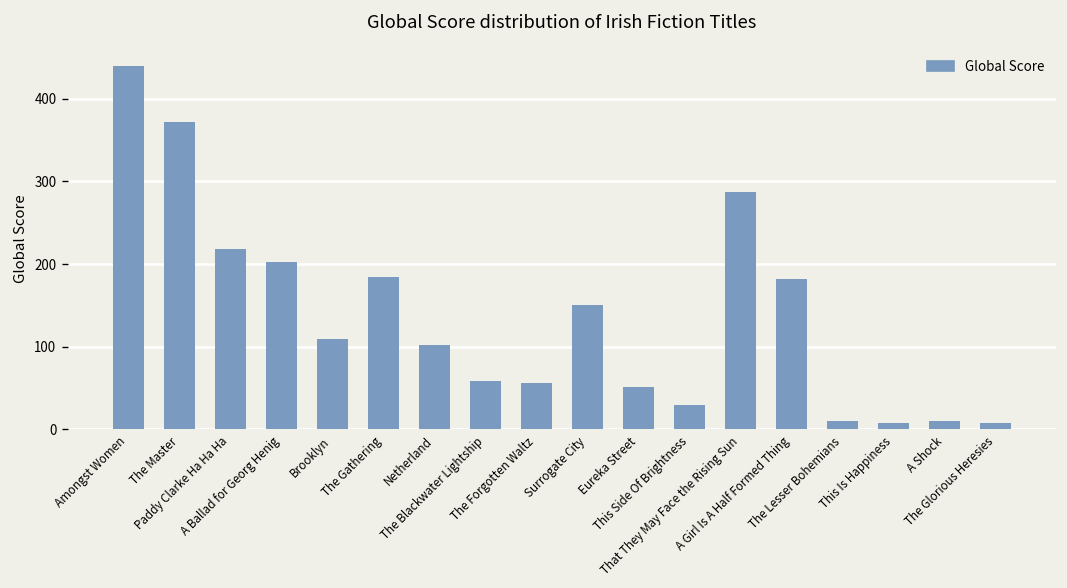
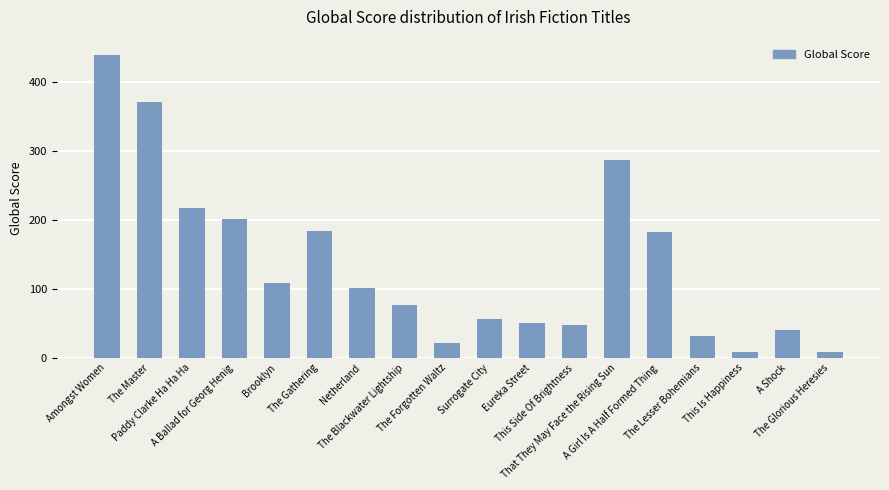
The Blackwater Lightship: 60 -> 80
The Forgotten Waltz: 60 -> 20
Surrogate City: 150 -> 60
This Side Of Brightness: 30 -> 50
The Lesser Bohemians: 10 -> 30
A Shock: 10 -> 40
